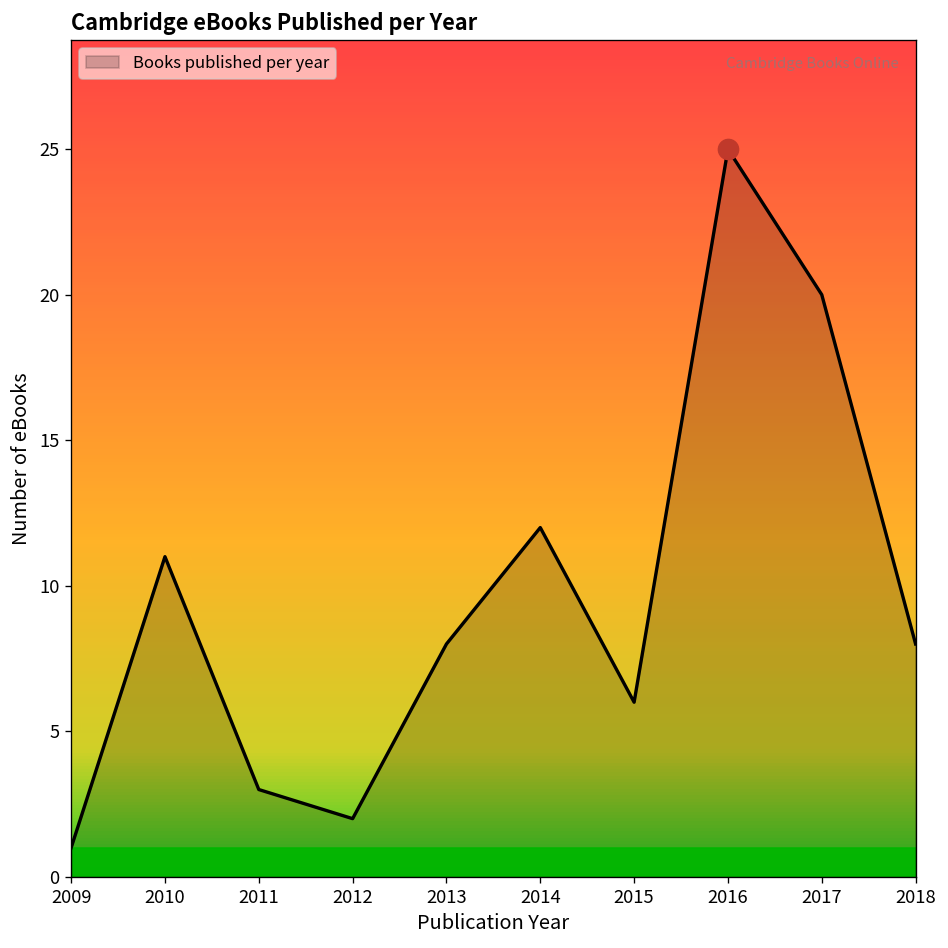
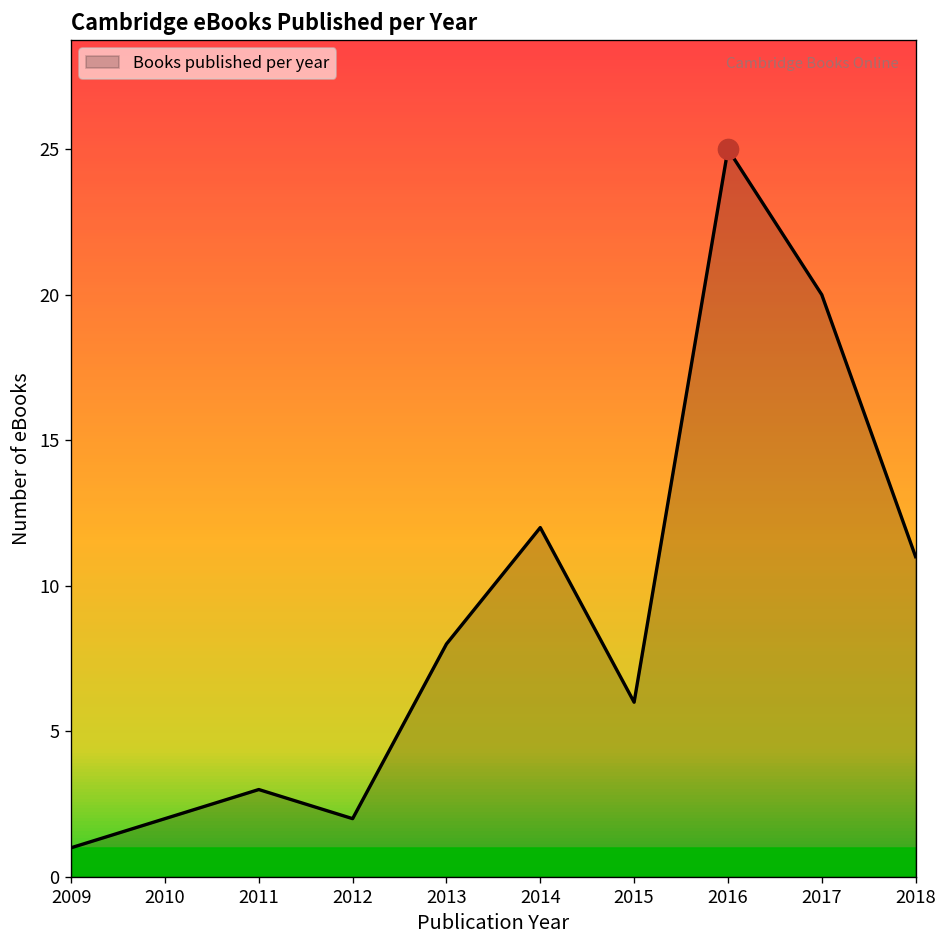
Books published per year, 2010: 11 -> 2
Books published per year, 2018: 8 -> 11
